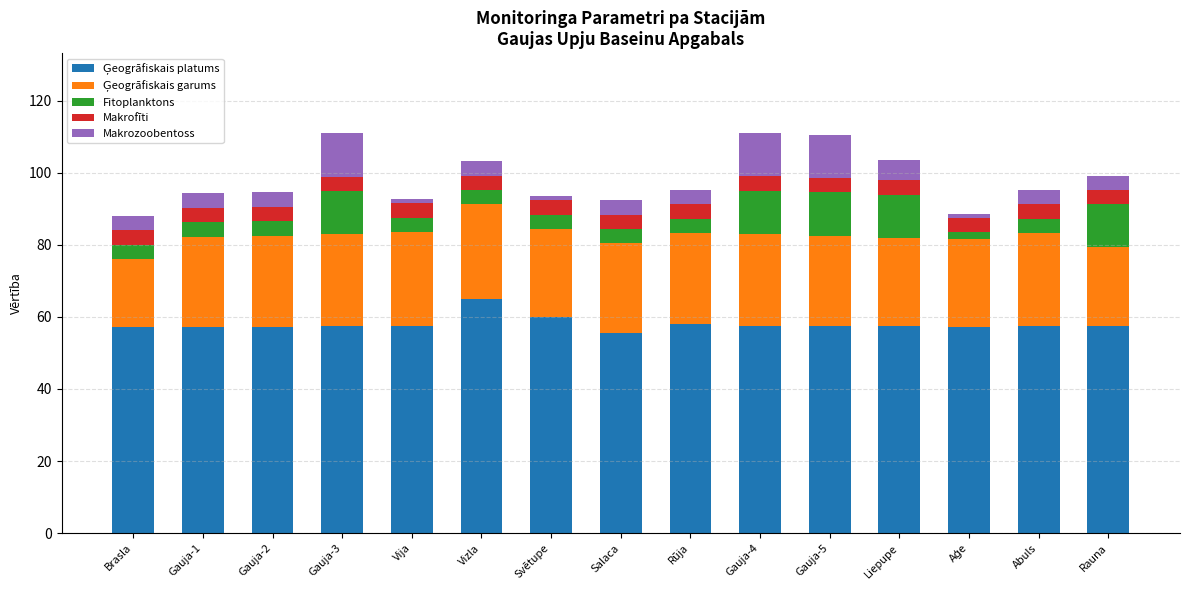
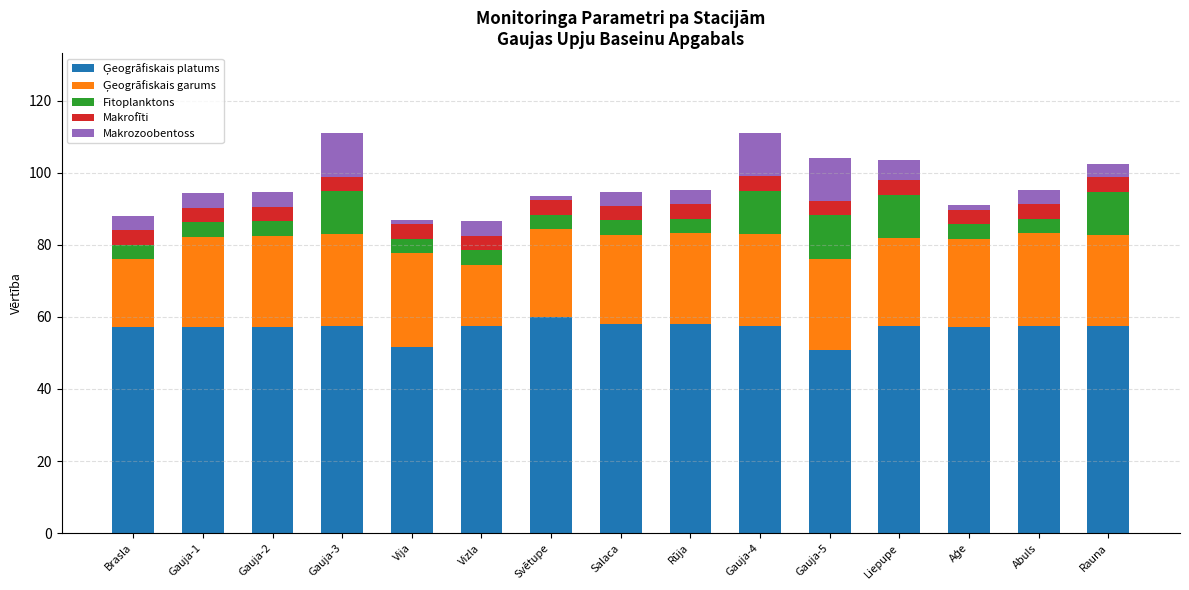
Ģeogrāfiskais platums, Vija: 58 -> 52
Ģeogrāfiskais platums, Vizla: 65 -> 57
Ģeogrāfiskais garums, Vizla: 26 -> 17
Ģeogrāfiskais platums, Salaca: 56 -> 58
Ģeogrāfiskais platums, Gauja-5: 57 -> 51
Fitoplanktons, Aģe: 2 -> 4
Ģeogrāfiskais garums, Rauna: 22 -> 25
